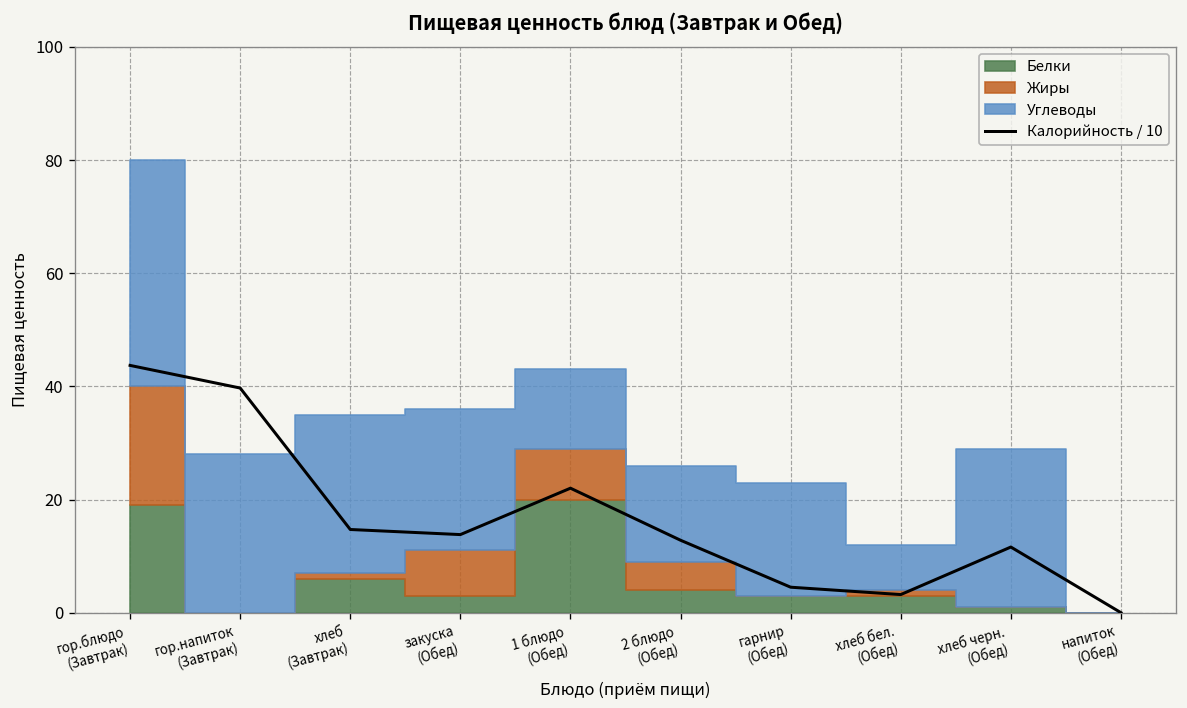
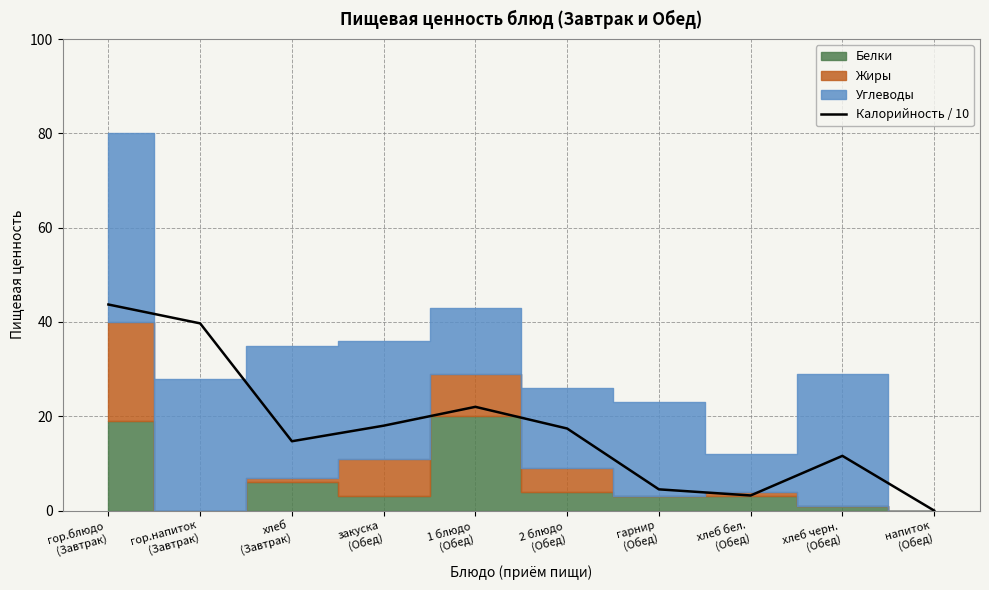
Калорийность / 10, закуска (Обед): 14 -> 18
Калорийность / 10, 2 блюдо (Обед): 13 -> 17
